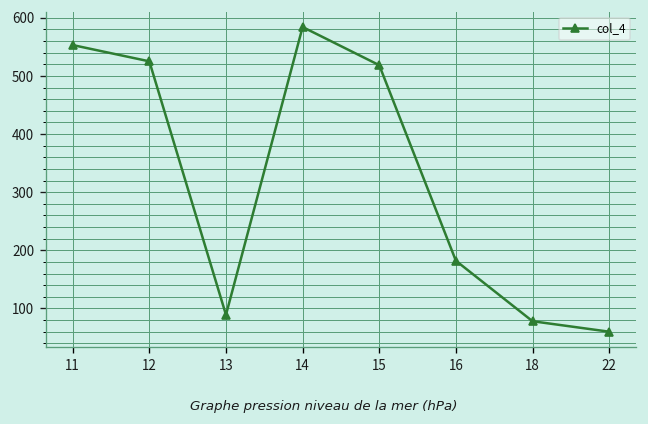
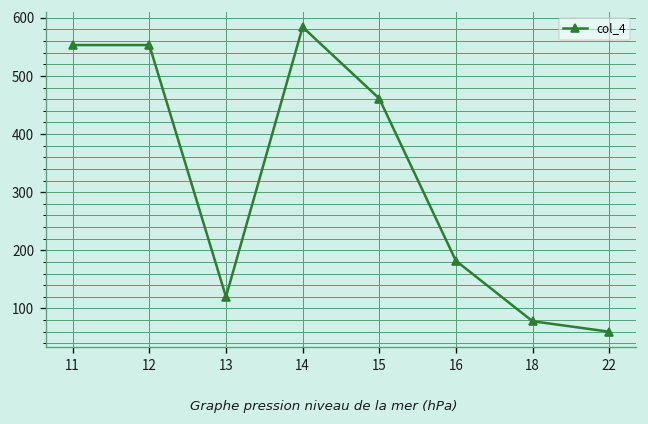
12: 530 -> 550
13: 90 -> 120
15: 520 -> 460
